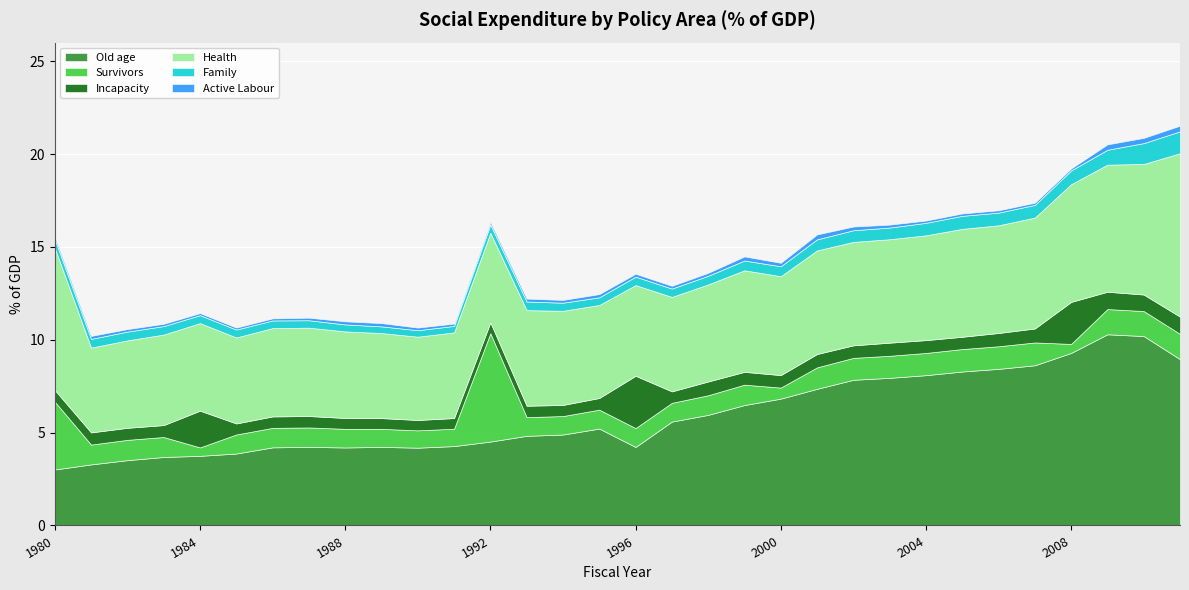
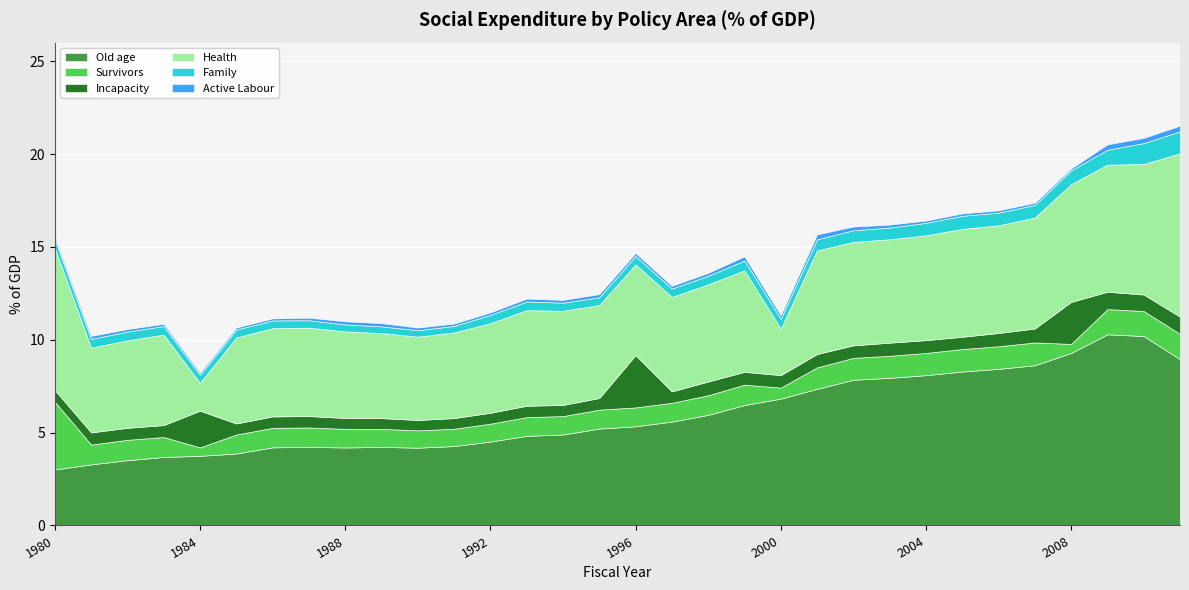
Health, 1984: 4.7 -> 1.5
Survivors, 1992: 5.8 -> 1.0
Old age, 1996: 4.2 -> 5.3
Health, 2000: 5.3 -> 2.5
